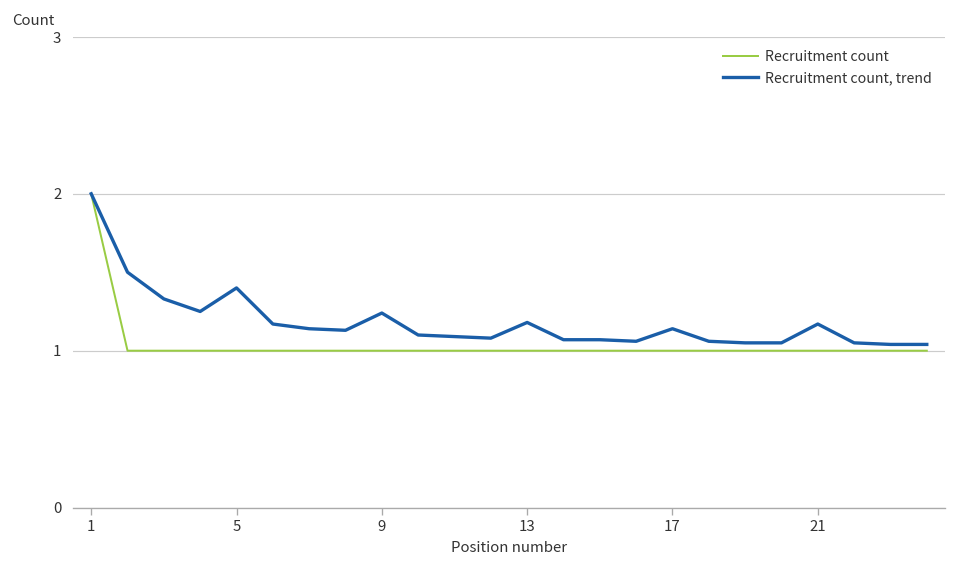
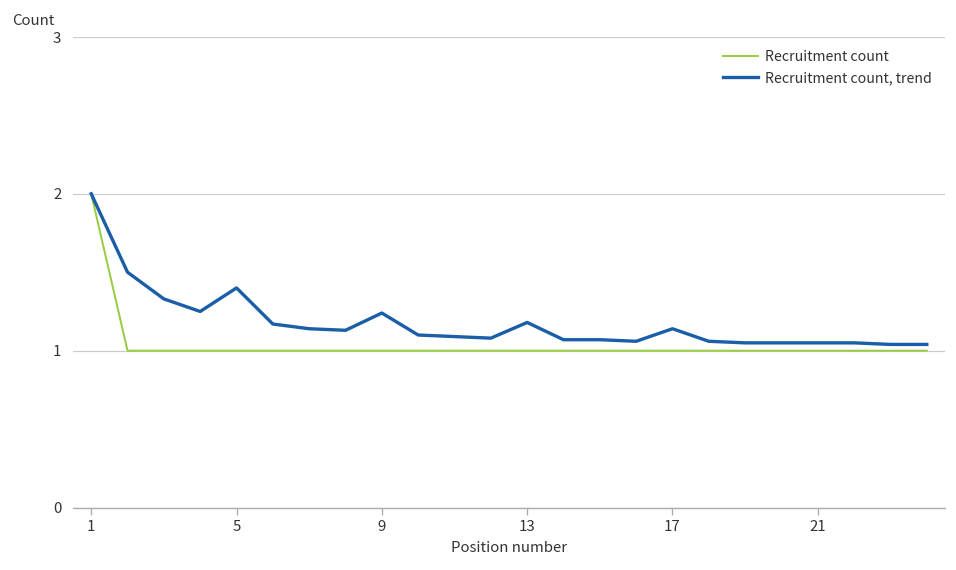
Recruitment count, trend, 21: 1.17 -> 1.05
